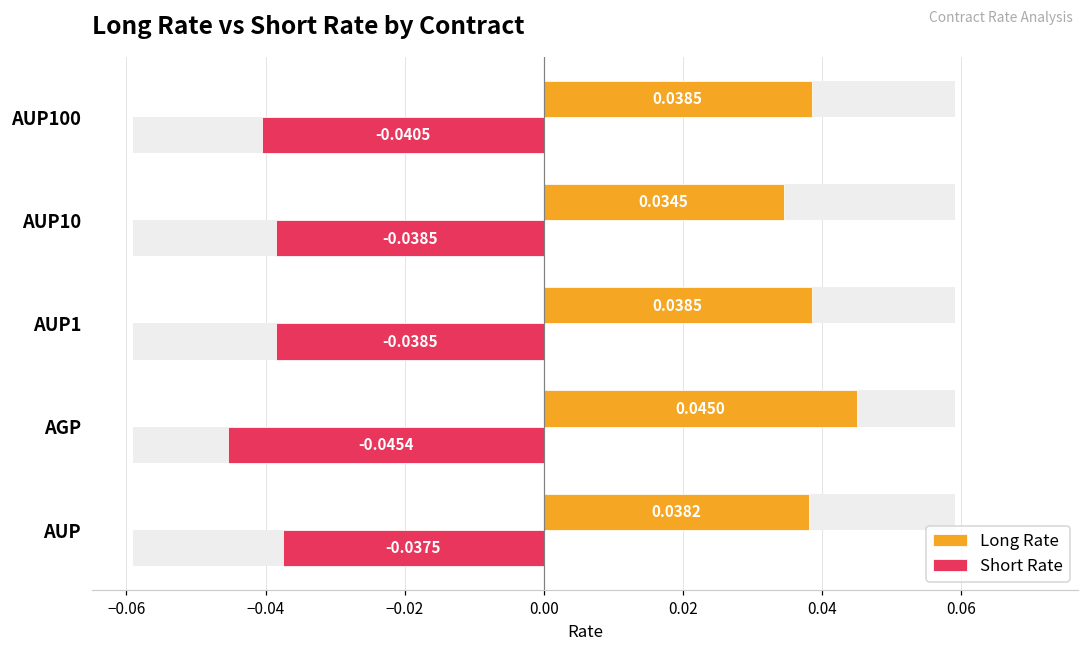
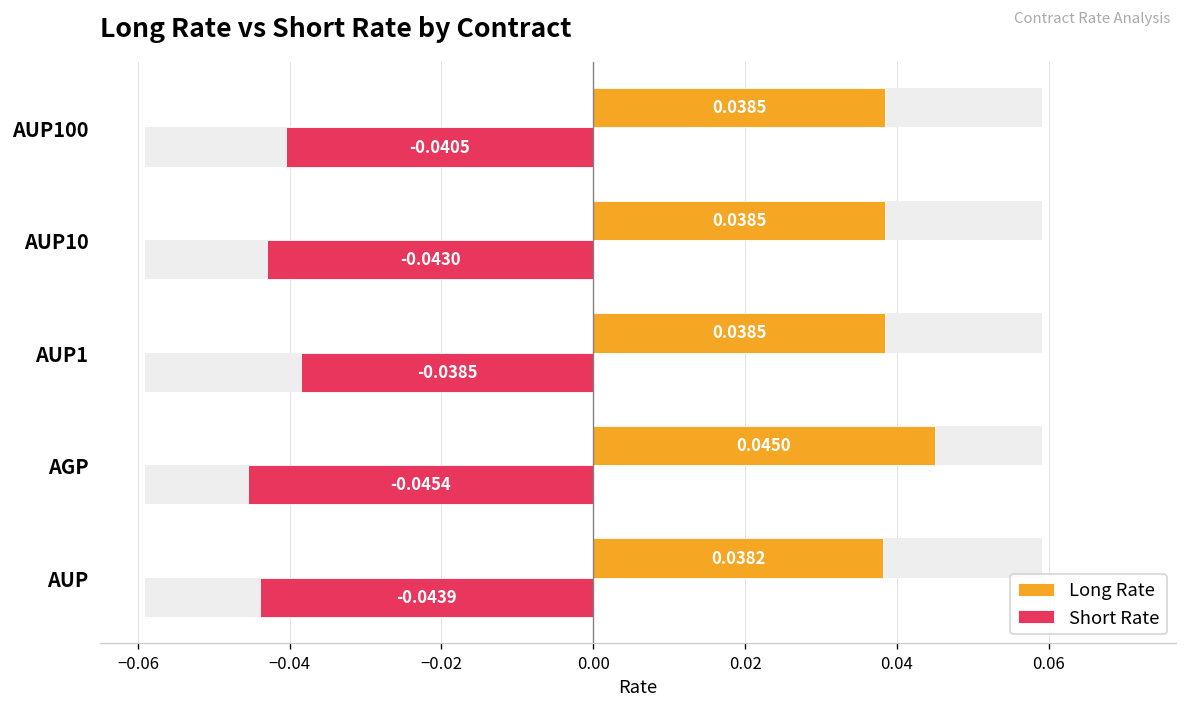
Long Rate, AUP10: 0.0345 -> 0.0385
Short Rate, AUP10: -0.0385 -> -0.0430
Short Rate, AUP: -0.0375 -> -0.0439
